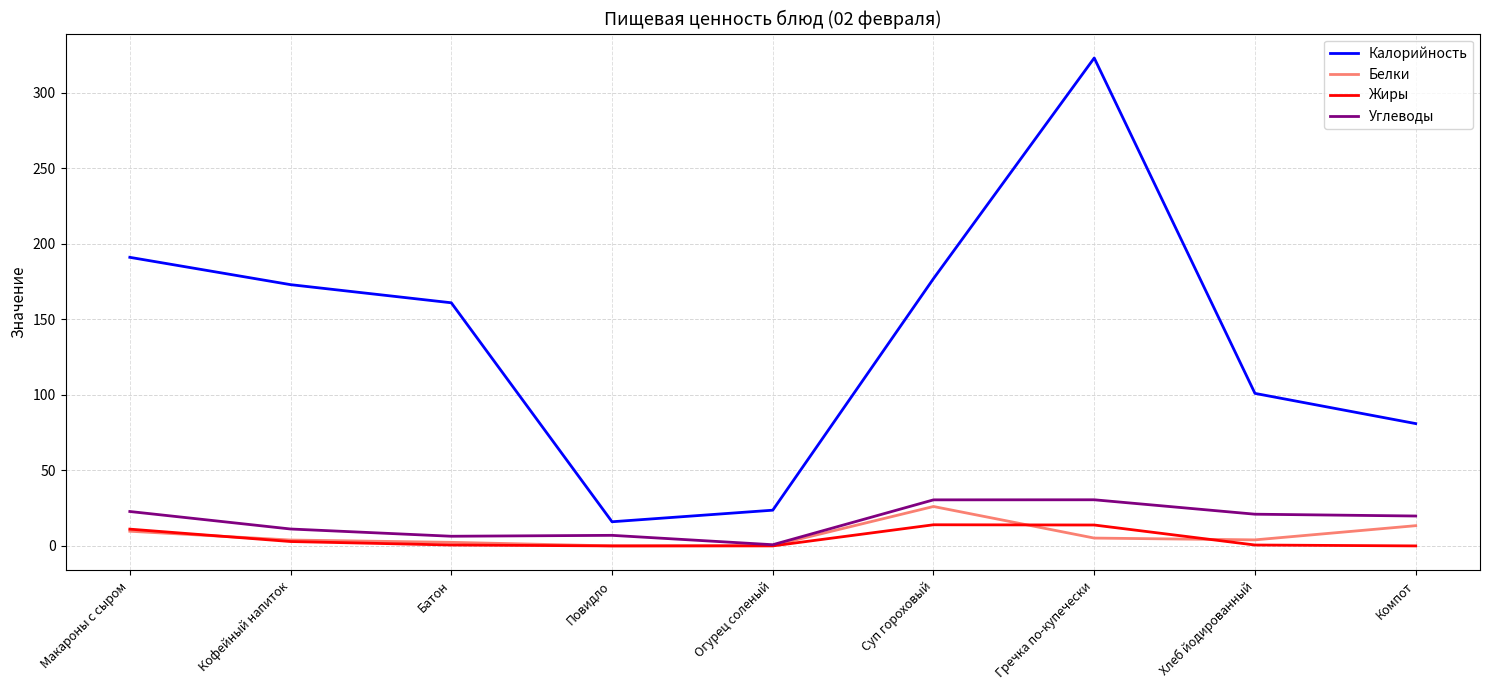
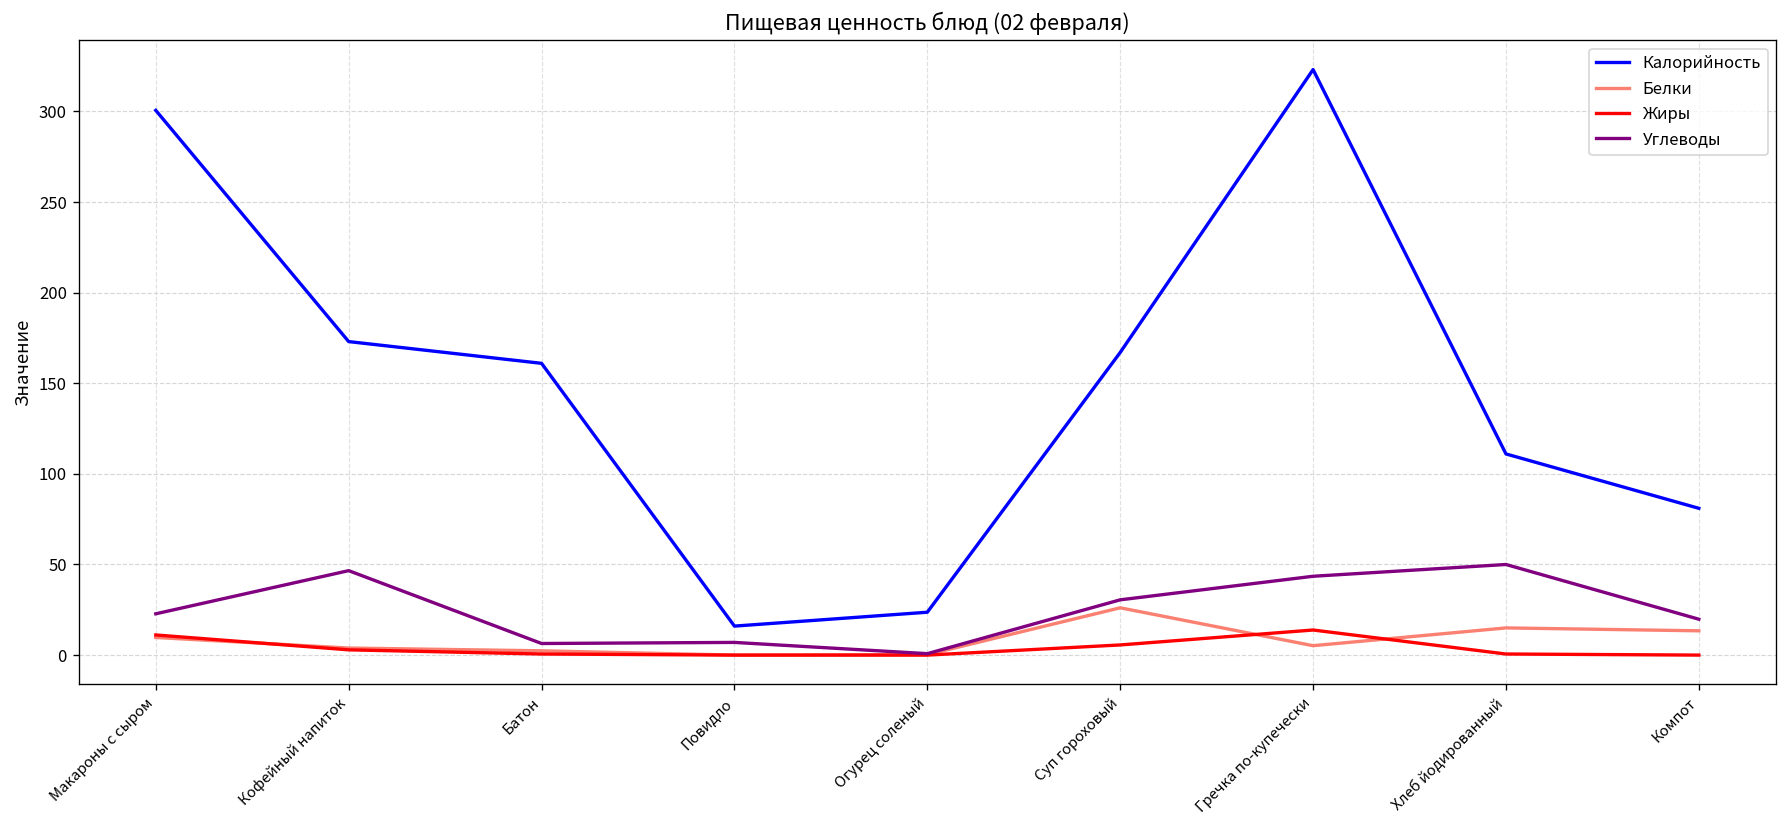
Калорийность, Макароны с сыром: 191 -> 301
Углеводы, Кофейный напиток: 11 -> 47
Калорийность, Суп гороховый: 177 -> 167
Жиры, Суп гороховый: 14 -> 6
Углеводы, Гречка по-купечески: 31 -> 44
Калорийность, Хлеб йодированный: 101 -> 111
Белки, Хлеб йодированный: 4 -> 15
Углеводы, Хлеб йодированный: 21 -> 50
